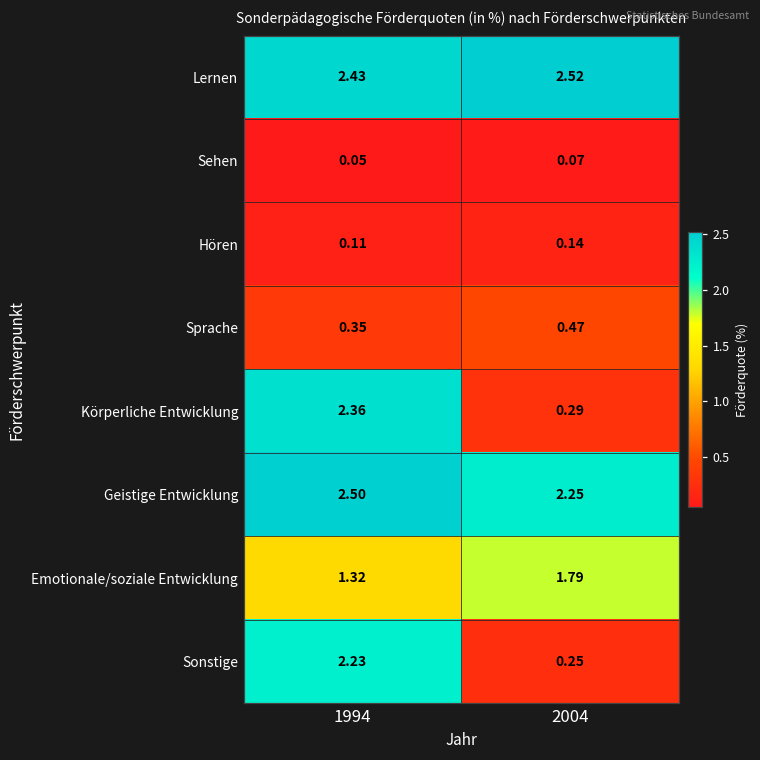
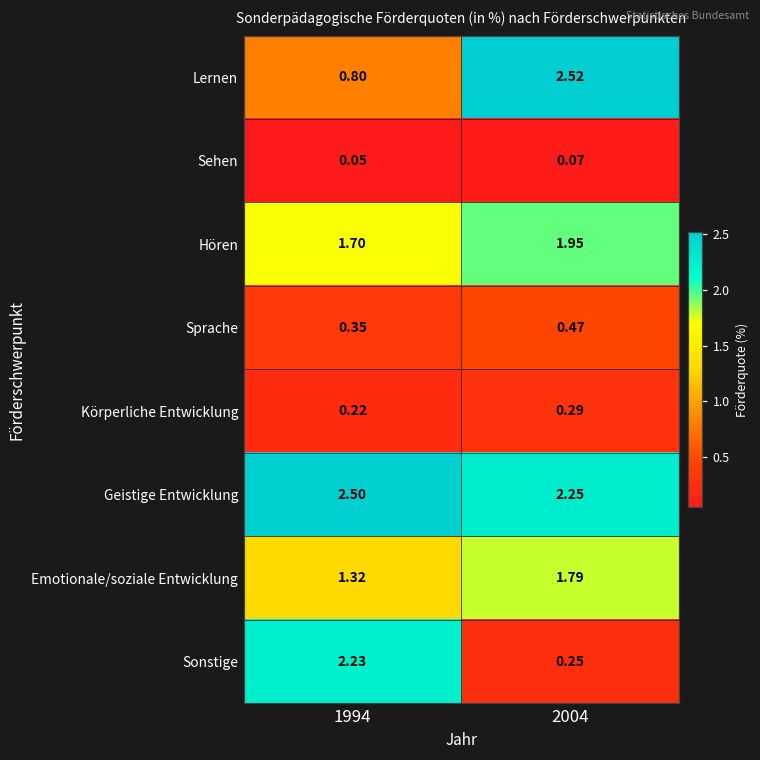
Lernen, 1994: 2.43 -> 0.80
Hören, 1994: 0.11 -> 1.70
Hören, 2004: 0.14 -> 1.95
Körperliche Entwicklung, 1994: 2.36 -> 0.22
